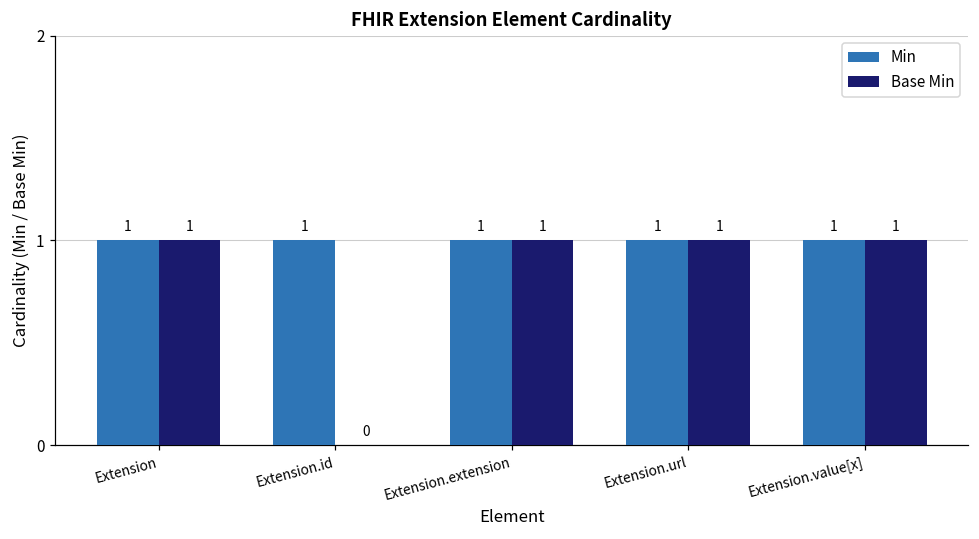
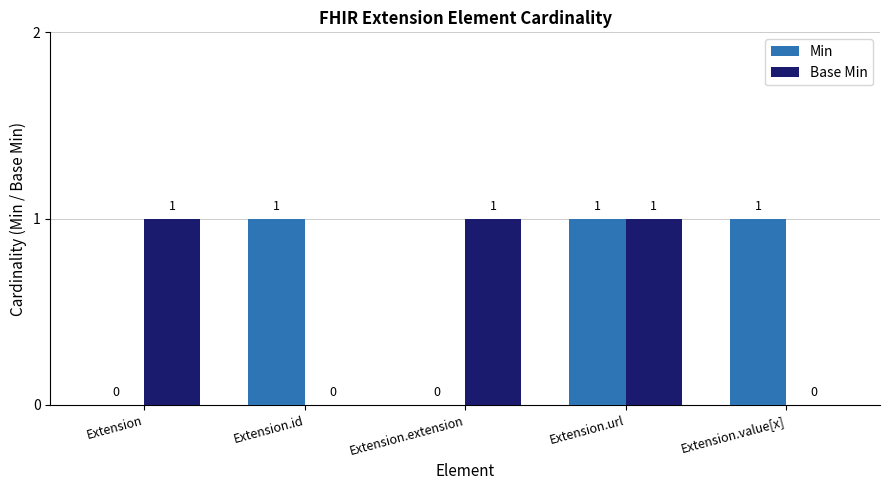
Min, Extension: 1 -> 0
Min, Extension.extension: 1 -> 0
Base Min, Extension.value[x]: 1 -> 0
